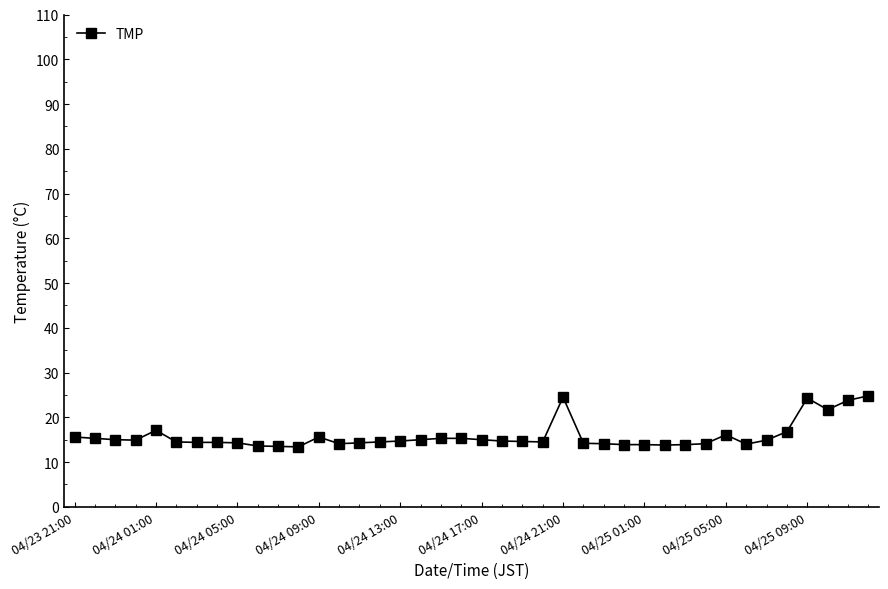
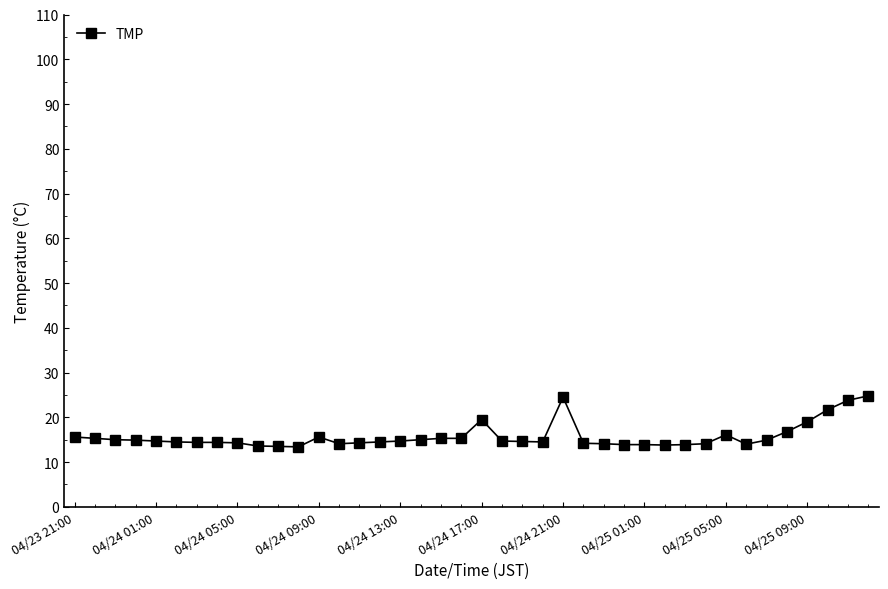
04/24 01:00: 17 -> 15
04/24 17:00: 15 -> 20
04/25 09:00: 24 -> 19
